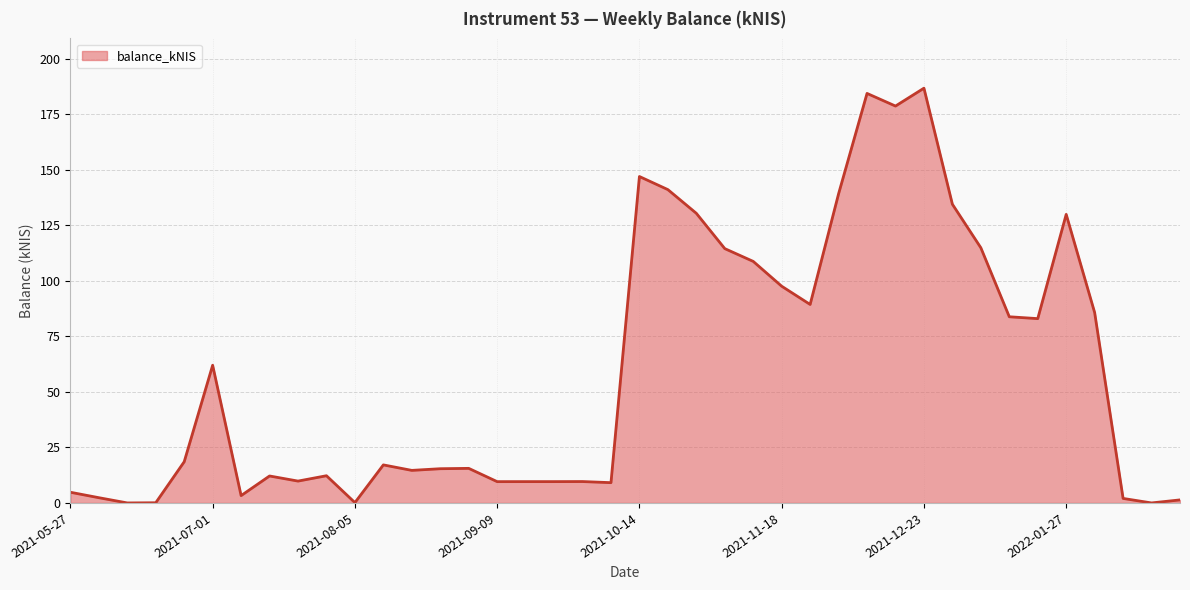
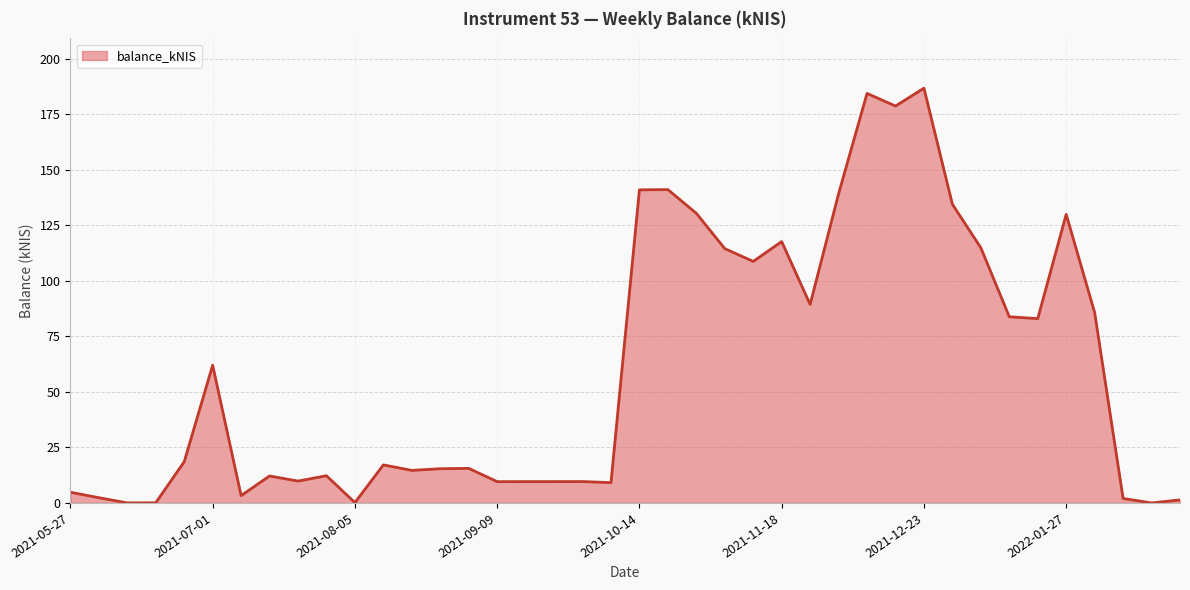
2021-10-14: 147 -> 141
2021-11-18: 98 -> 118
